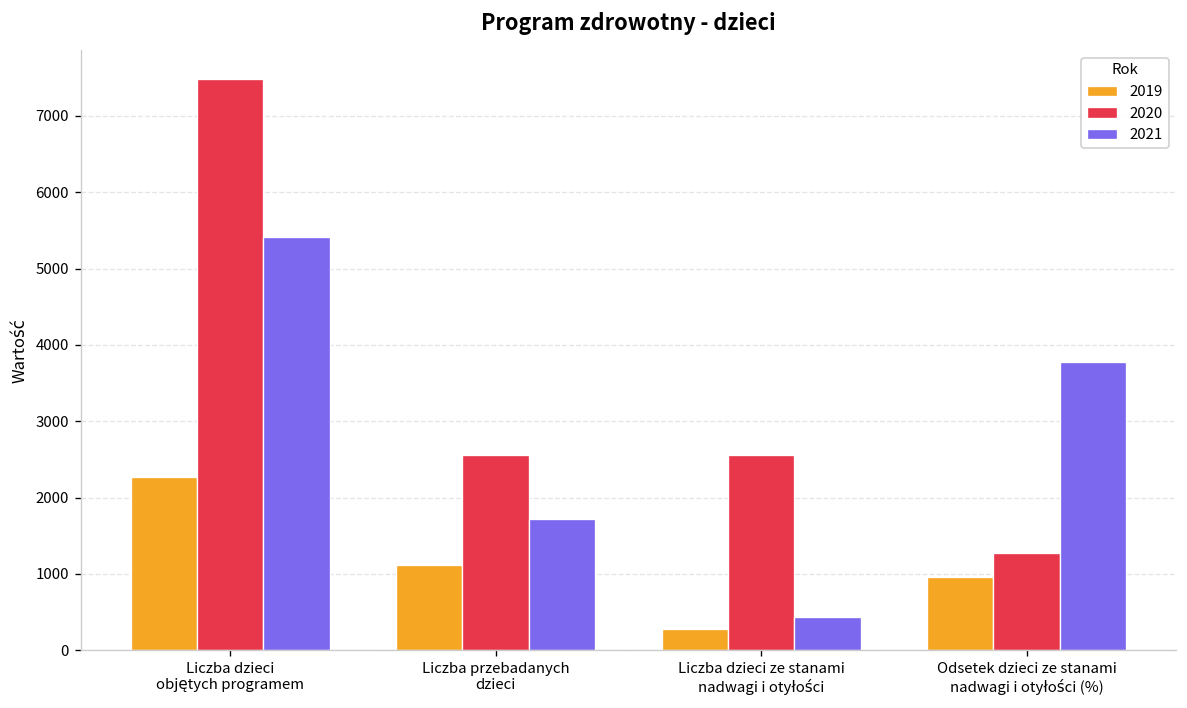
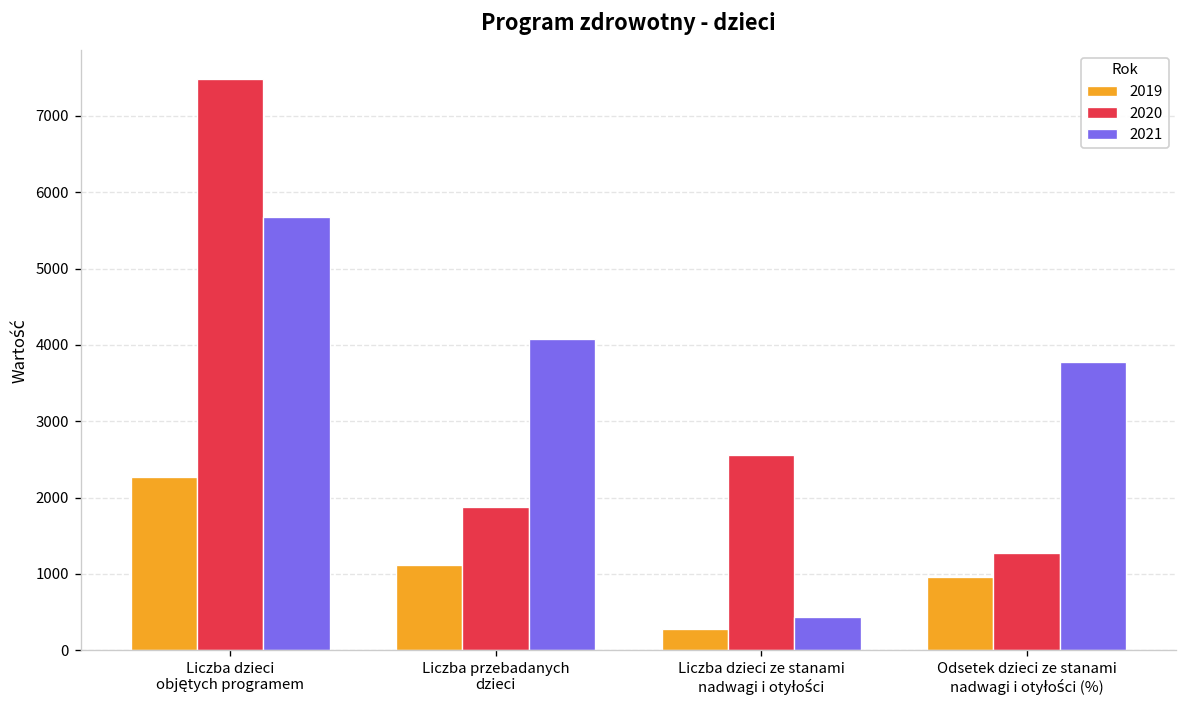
2021, Liczba dzieci objętych programem: 5400 -> 5700
2020, Liczba przebadanych dzieci: 2600 -> 1900
2021, Liczba przebadanych dzieci: 1700 -> 4100
